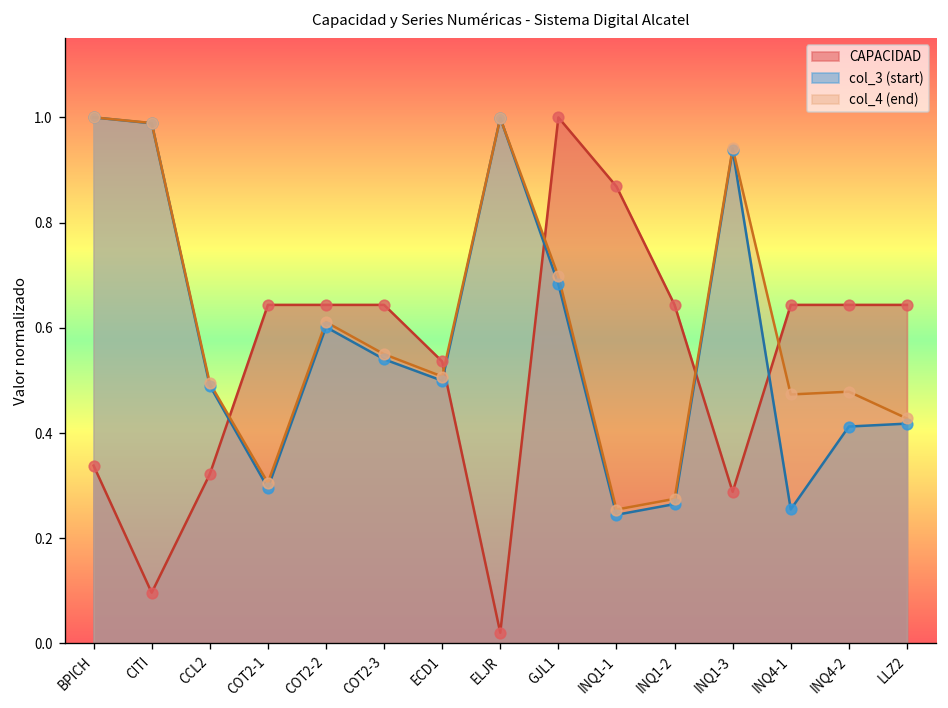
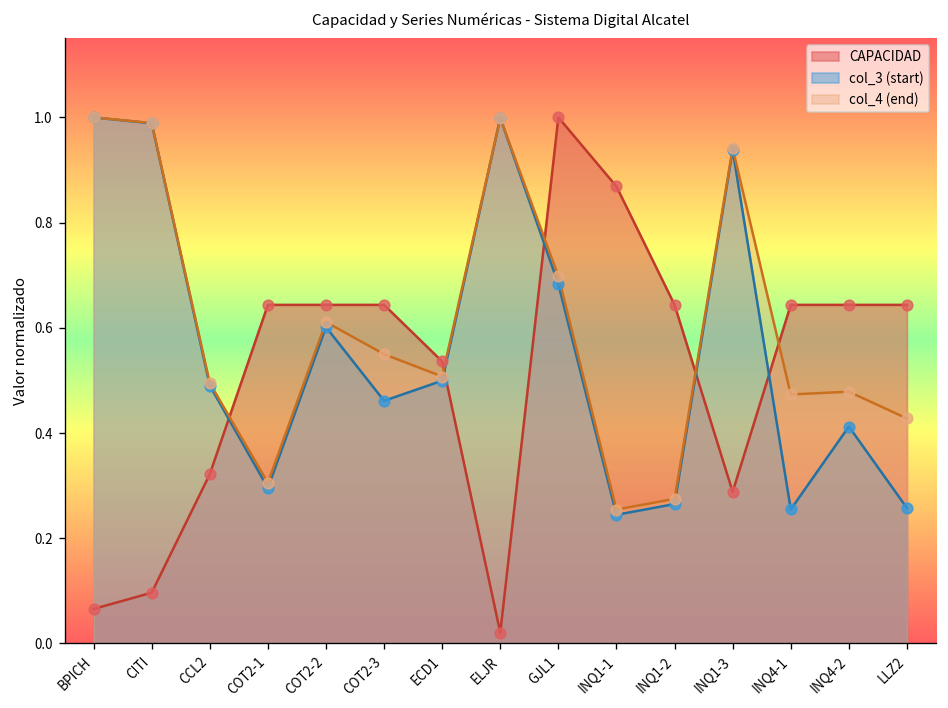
CAPACIDAD, BPICH: 0.34 -> 0.07
col_3 (start), COT2-3: 0.54 -> 0.46
col_3 (start), LLZ2: 0.42 -> 0.26
